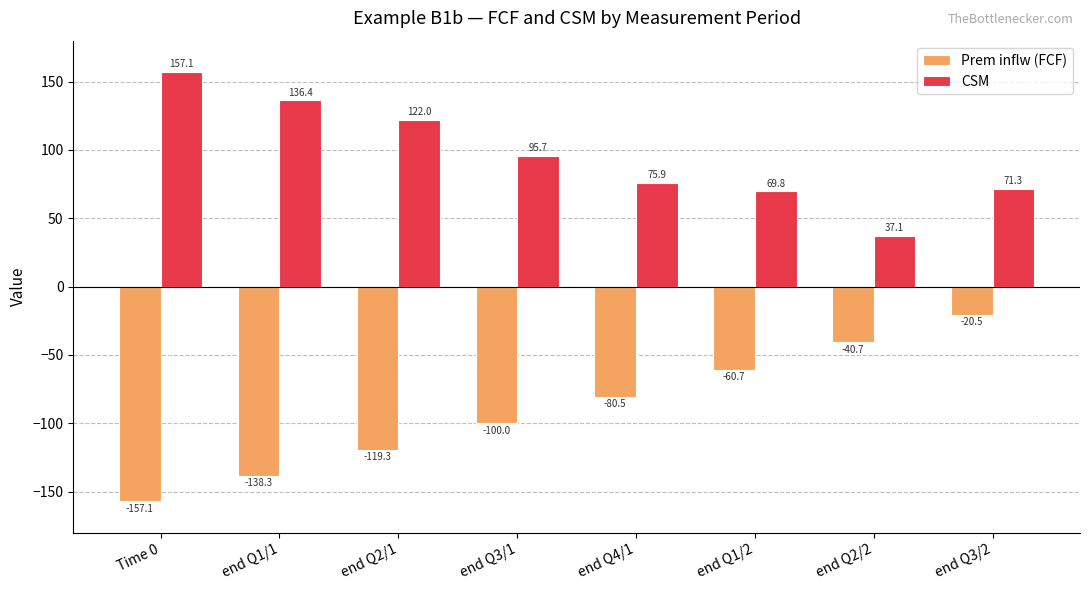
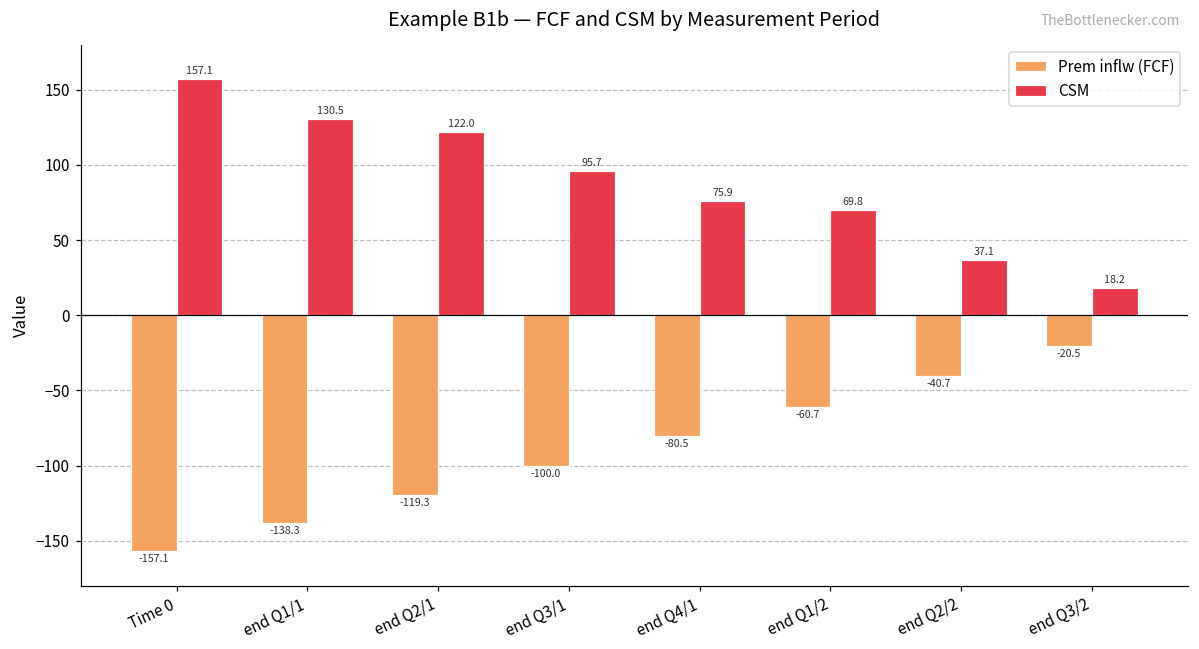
CSM, end Q1/1: 136.4 -> 130.5
CSM, end Q3/2: 71.3 -> 18.2
